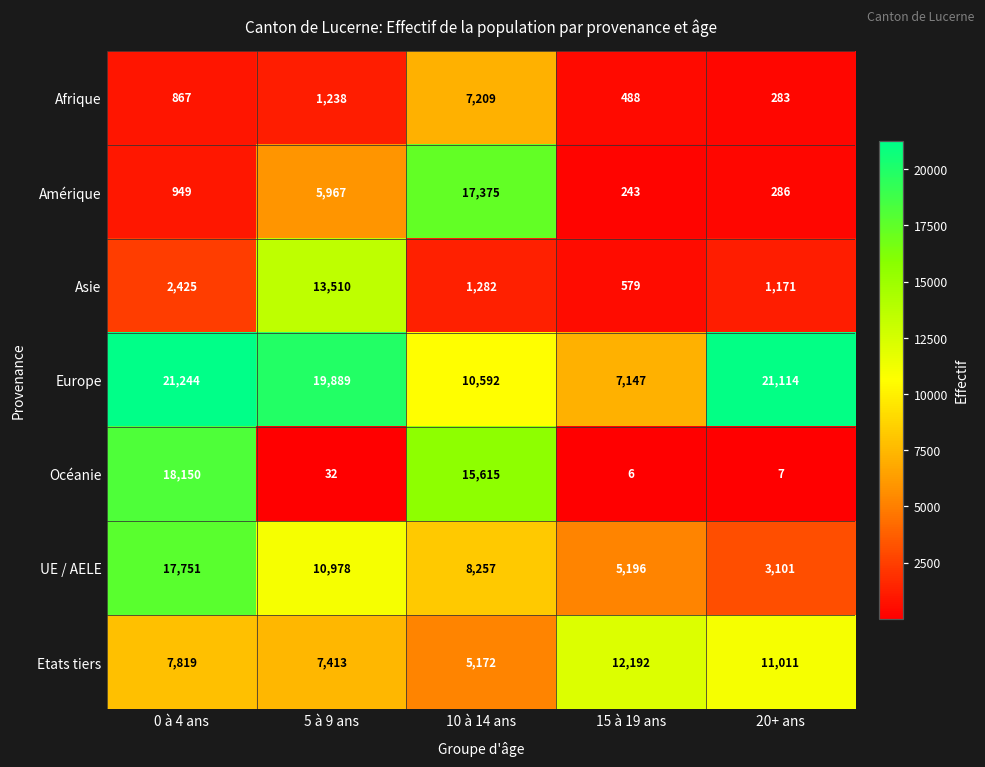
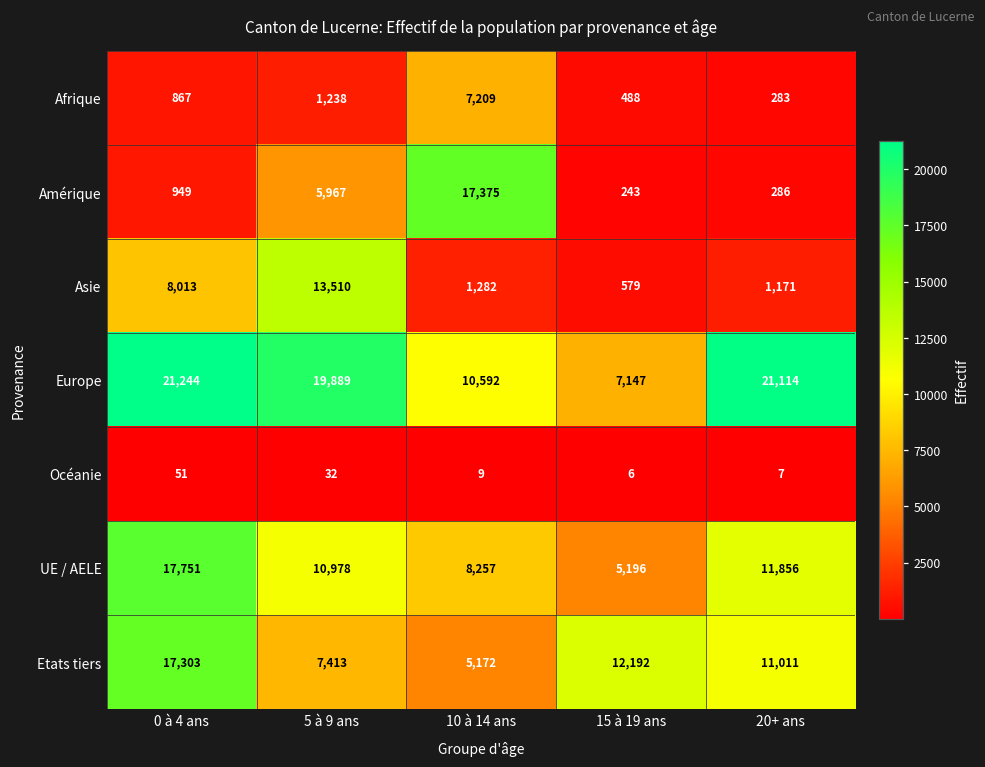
Asie, 0 à 4 ans: 2,425 -> 8,013
Océanie, 0 à 4 ans: 18,150 -> 51
Océanie, 10 à 14 ans: 15,615 -> 9
UE / AELE, 20+ ans: 3,101 -> 11,856
Etats tiers, 0 à 4 ans: 7,819 -> 17,303
